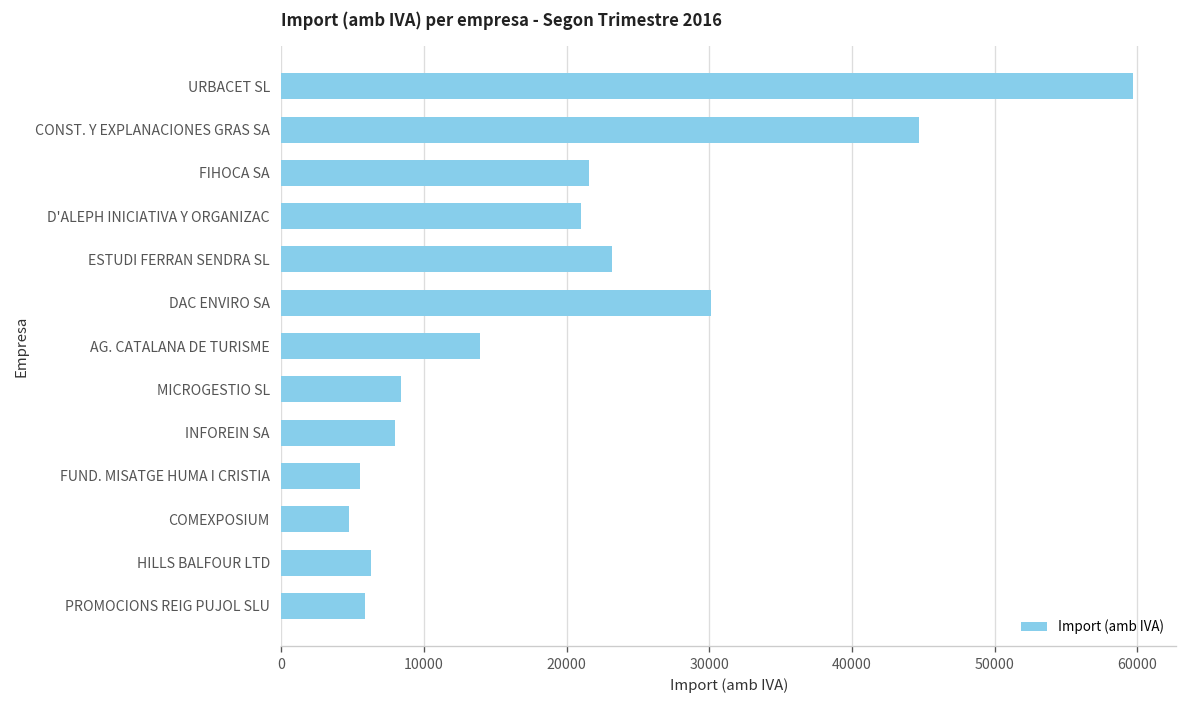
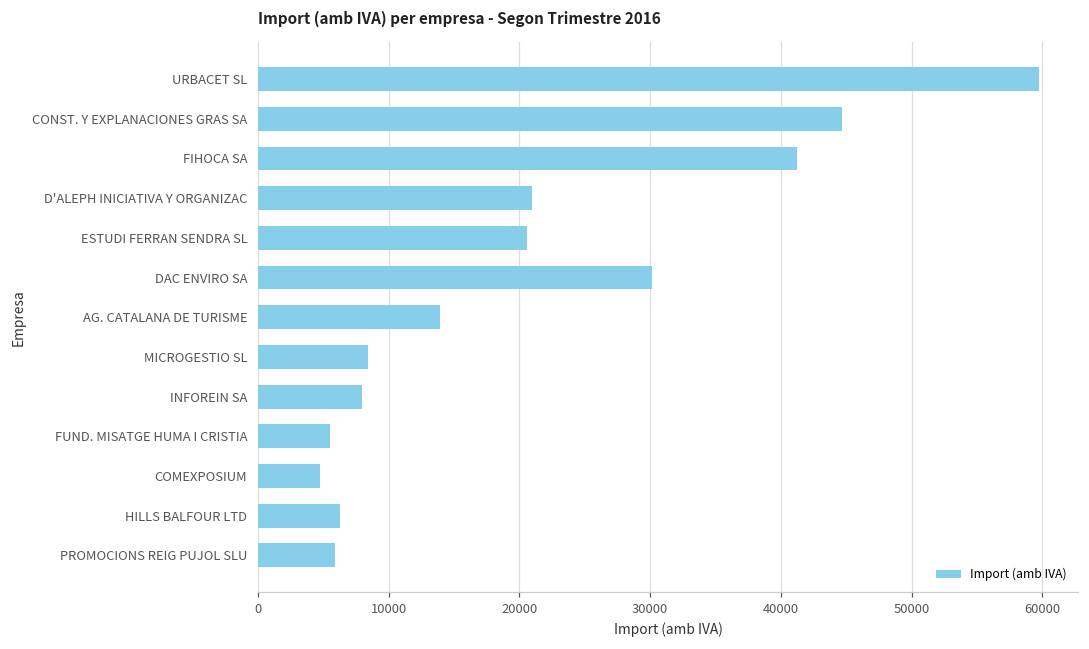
FIHOCA SA: 21600 -> 41200
ESTUDI FERRAN SENDRA SL: 23200 -> 20600
